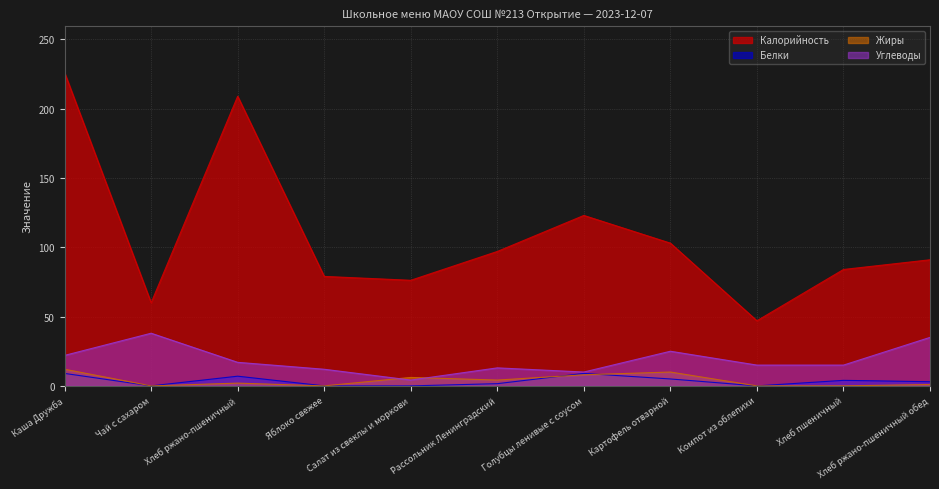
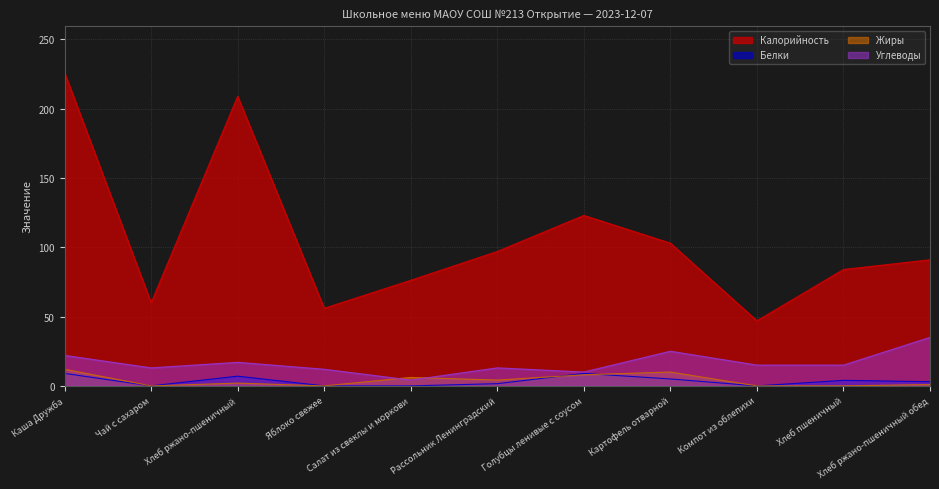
Углеводы, Чай с сахаром: 38 -> 13
Калорийность, Яблоко свежее: 79 -> 56
